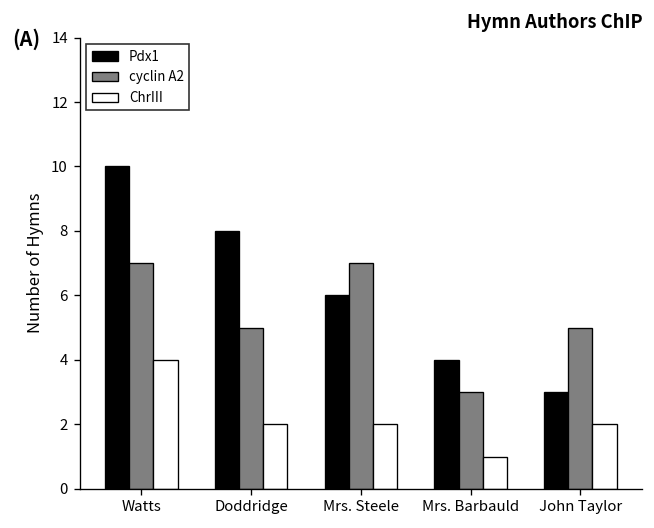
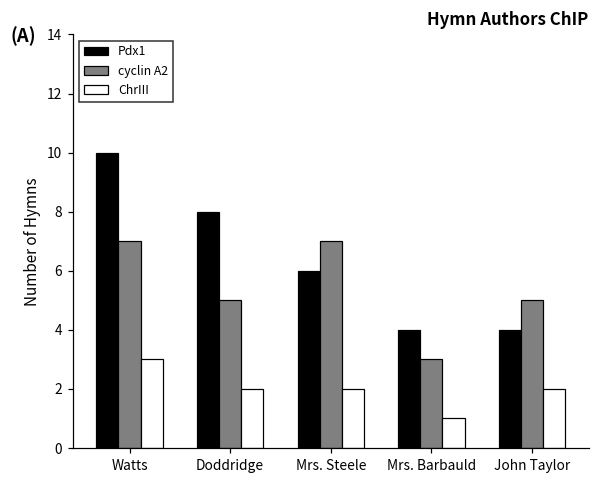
ChrIII, Watts: 4 -> 3
Pdx1, John Taylor: 3 -> 4
